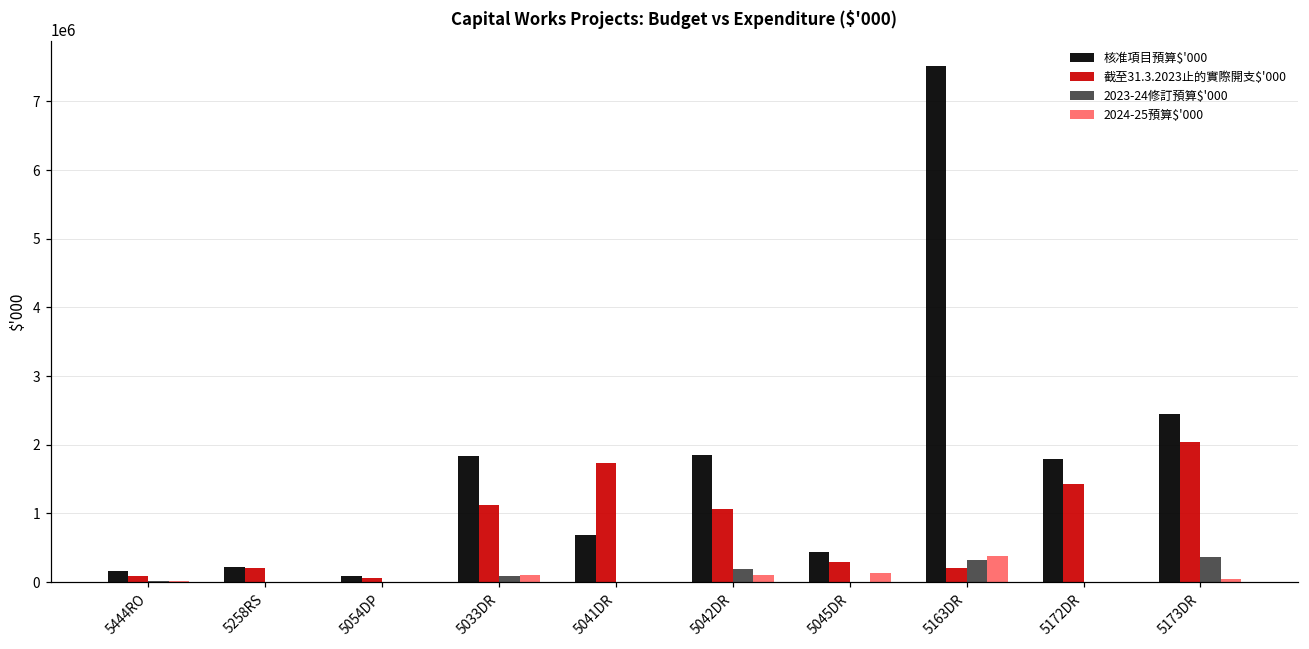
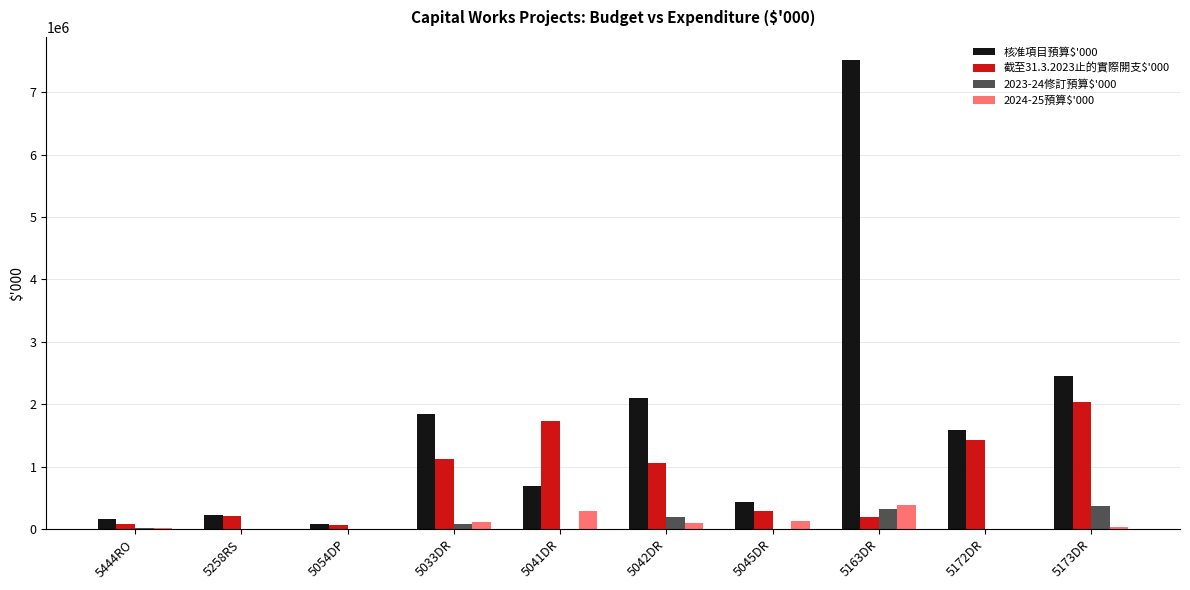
2024-25預算$'000, 5041DR: 0 -> 300000
核准項目預算$'000, 5042DR: 1800000 -> 2100000
核准項目預算$'000, 5172DR: 1800000 -> 1600000
